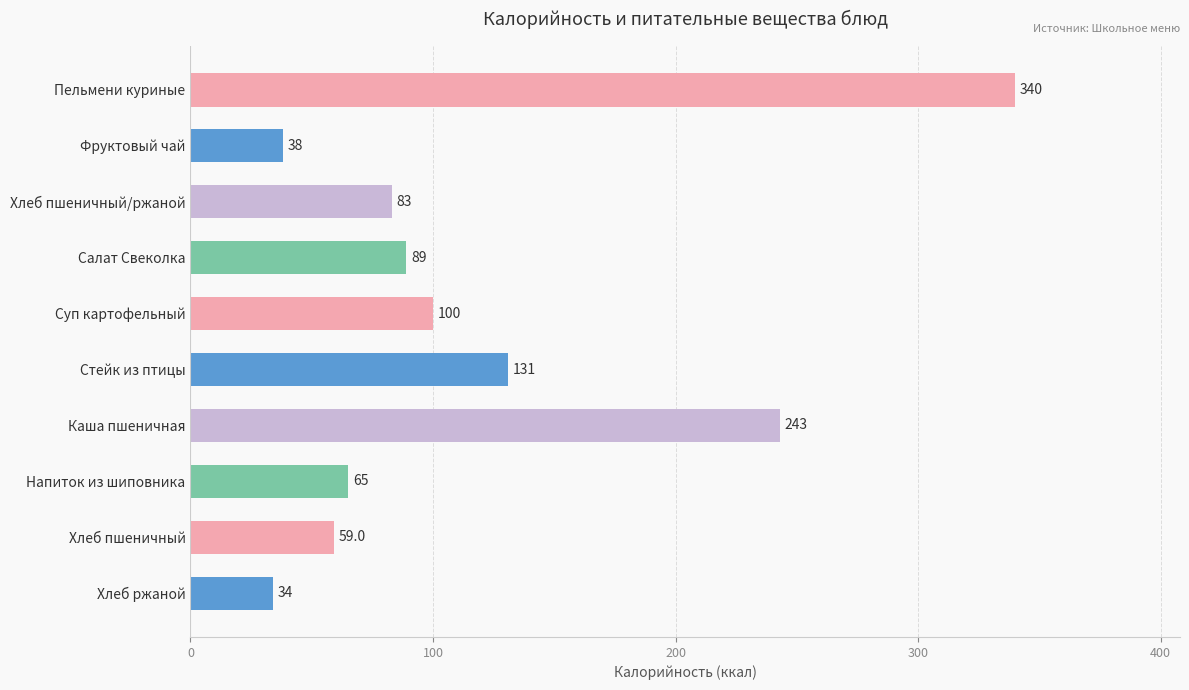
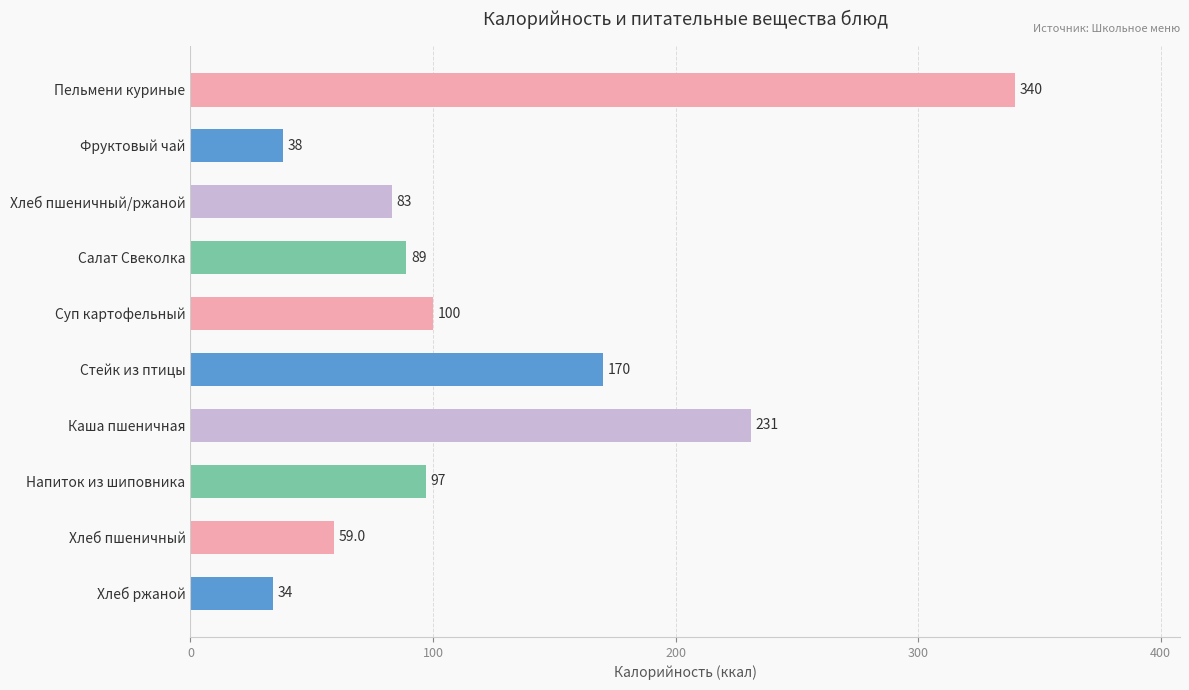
Стейк из птицы: 131 -> 170
Каша пшеничная: 243 -> 231
Напиток из шиповника: 65 -> 97
